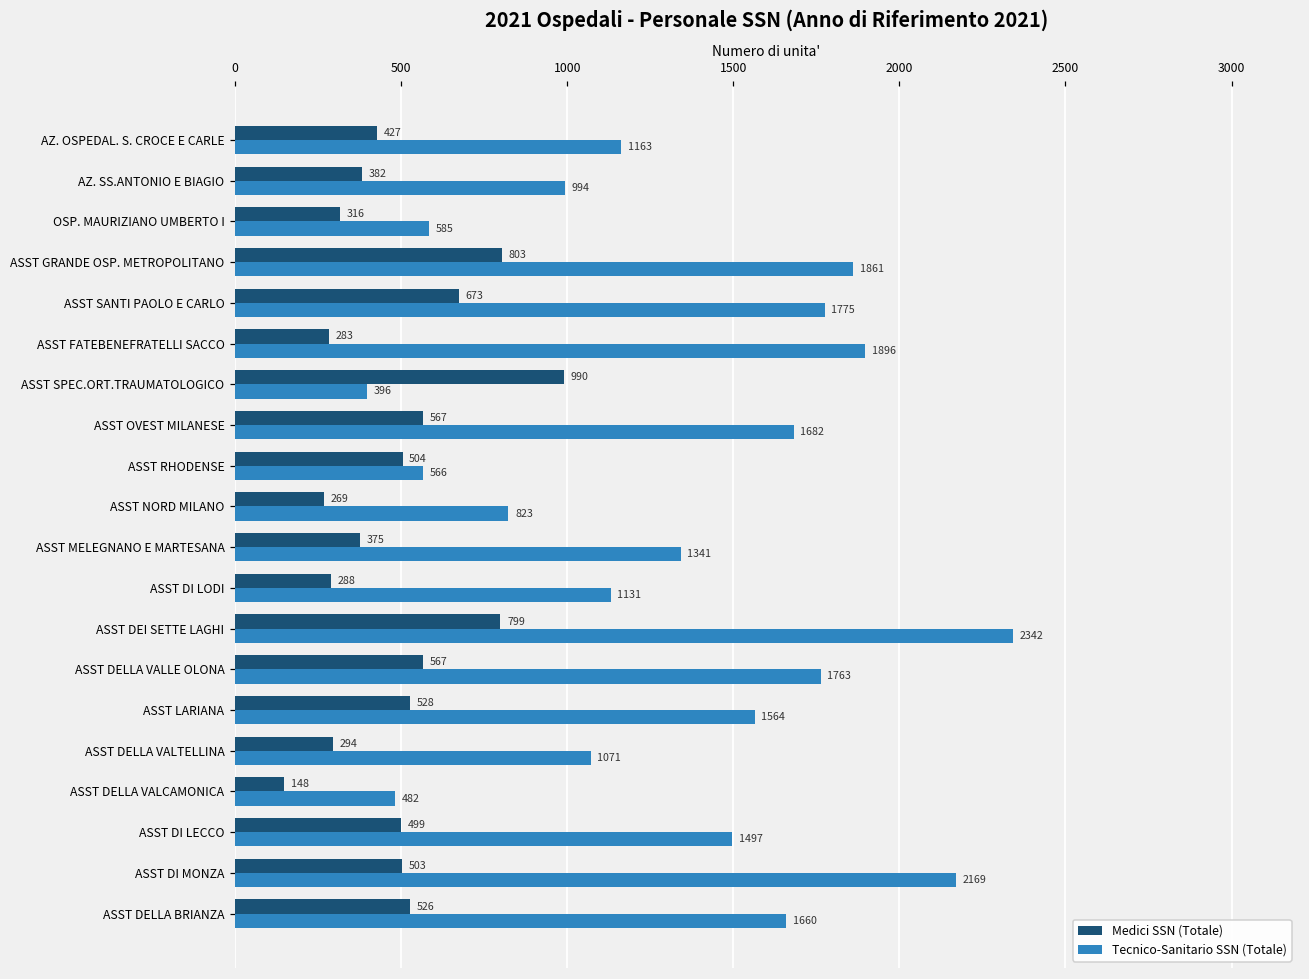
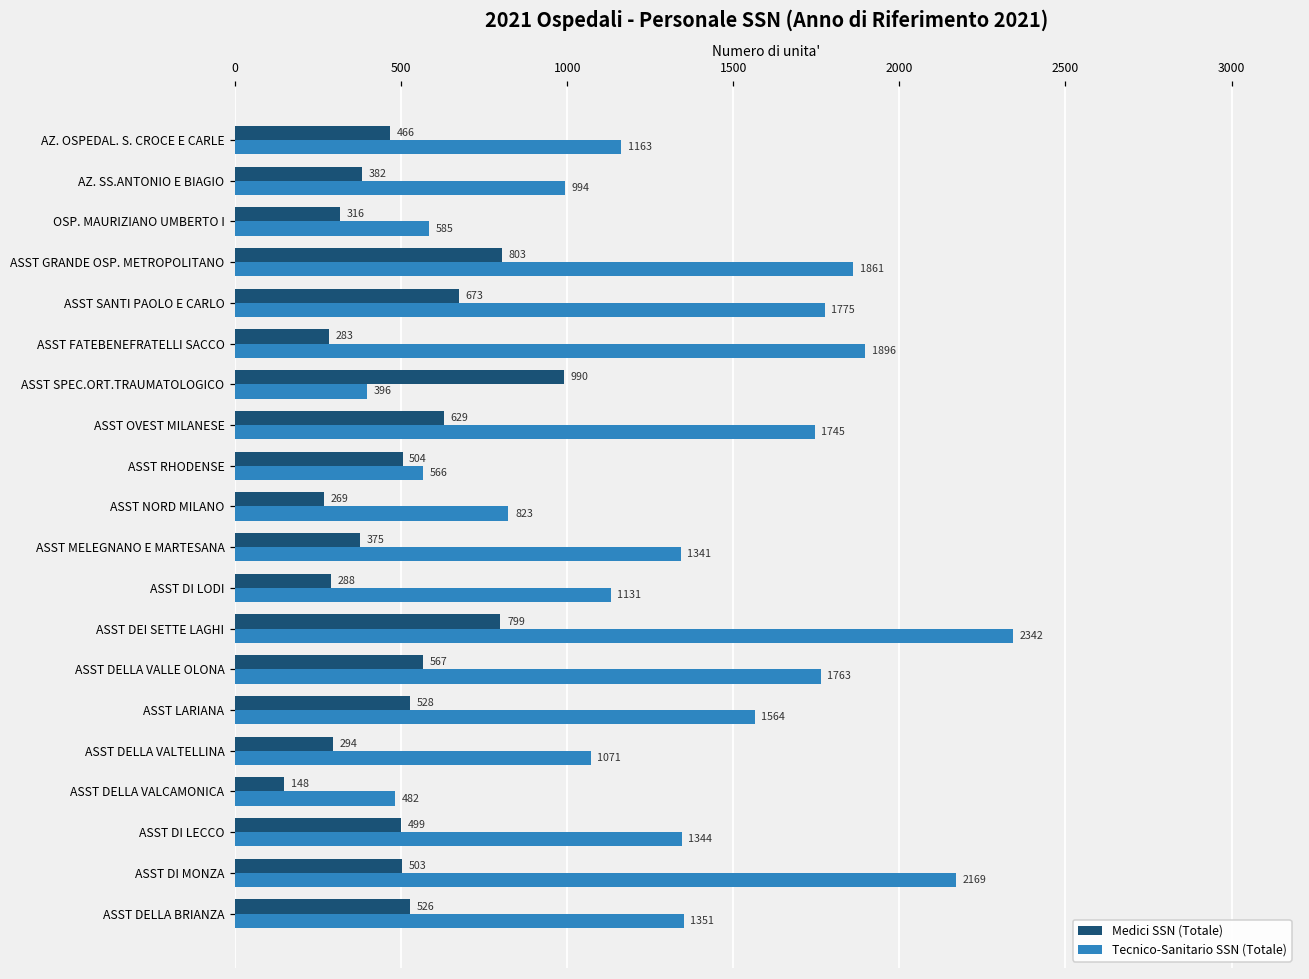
Medici SSN (Totale), AZ. OSPEDAL. S. CROCE E CARLE: 427 -> 466
Medici SSN (Totale), ASST OVEST MILANESE: 567 -> 629
Tecnico-Sanitario SSN (Totale), ASST OVEST MILANESE: 1682 -> 1745
Tecnico-Sanitario SSN (Totale), ASST DI LECCO: 1497 -> 1344
Tecnico-Sanitario SSN (Totale), ASST DELLA BRIANZA: 1660 -> 1351
